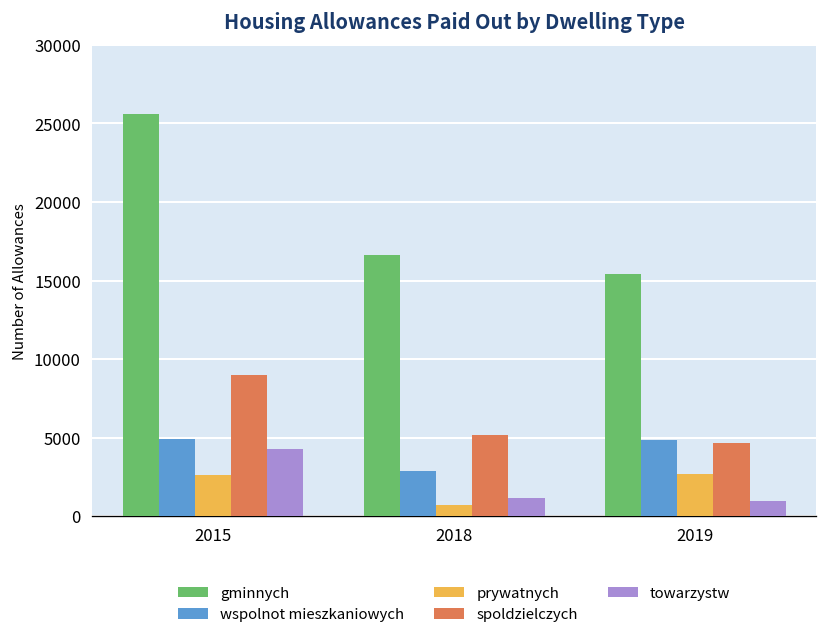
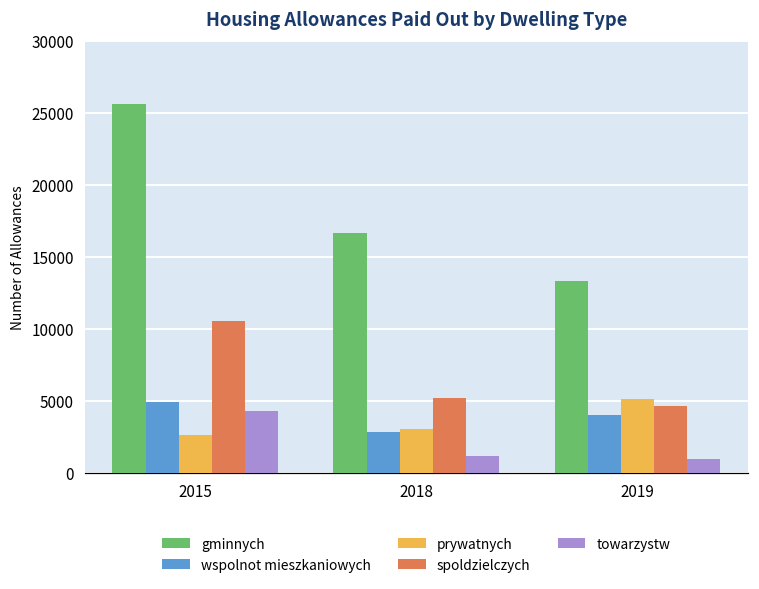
spoldzielczych, 2015: 9000 -> 10600
prywatnych, 2018: 700 -> 3000
gminnych, 2019: 15400 -> 13300
wspolnot mieszkaniowych, 2019: 4800 -> 4000
prywatnych, 2019: 2700 -> 5200
